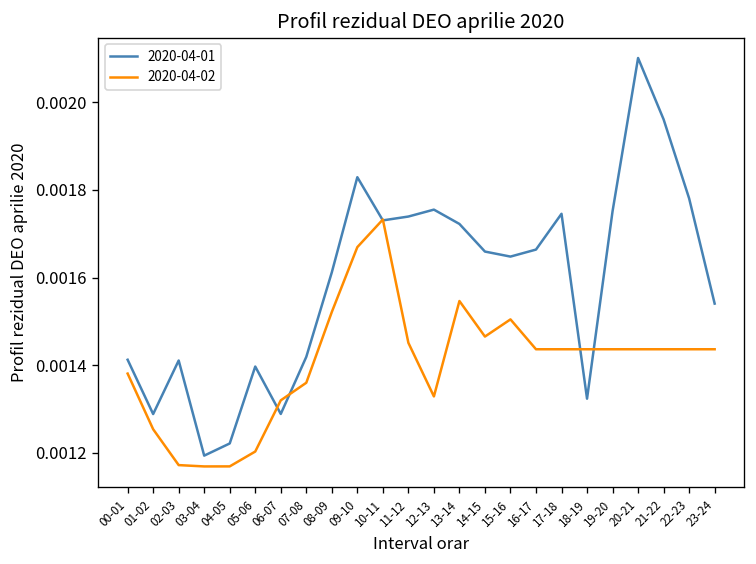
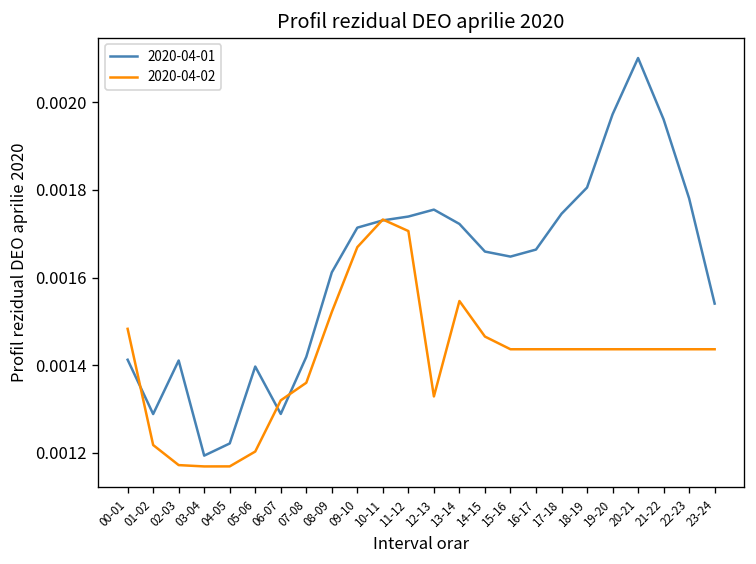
2020-04-02, 00-01: 0.00138 -> 0.00148
2020-04-02, 01-02: 0.00125 -> 0.00122
2020-04-01, 09-10: 0.00183 -> 0.00171
2020-04-02, 11-12: 0.00145 -> 0.00171
2020-04-02, 15-16: 0.00150 -> 0.00144
2020-04-01, 18-19: 0.00132 -> 0.00181
2020-04-01, 19-20: 0.00175 -> 0.00197
